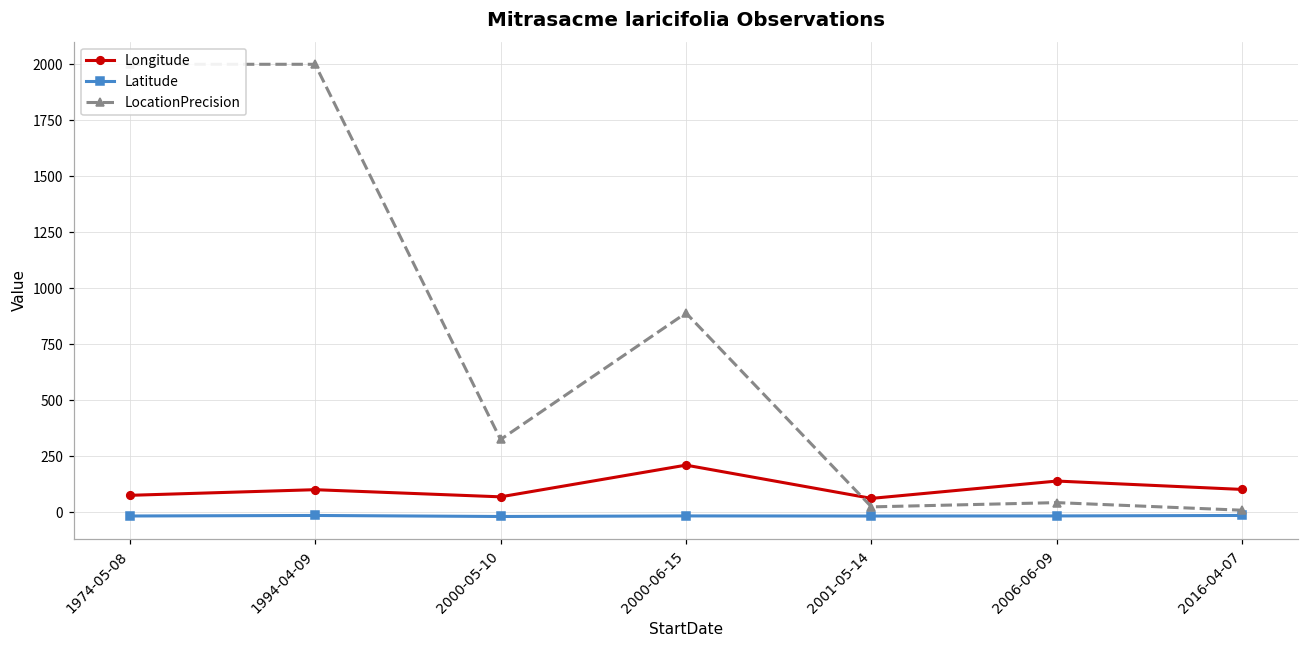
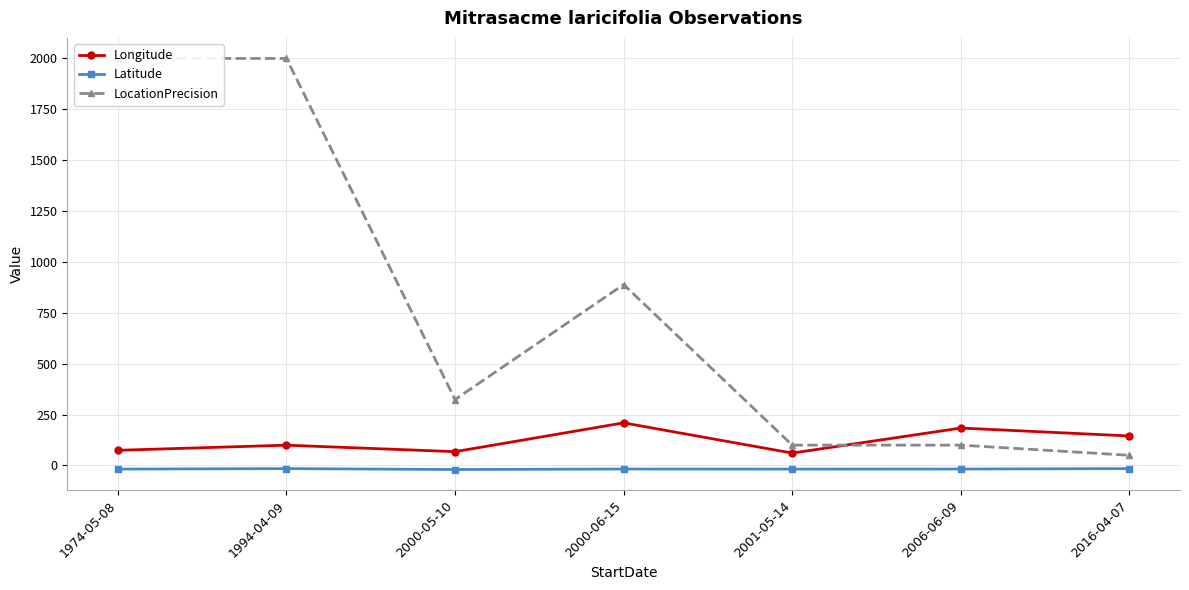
LocationPrecision, 2001-05-14: 20 -> 100
Longitude, 2006-06-09: 140 -> 180
LocationPrecision, 2006-06-09: 40 -> 100
Longitude, 2016-04-07: 100 -> 140
LocationPrecision, 2016-04-07: 10 -> 50
